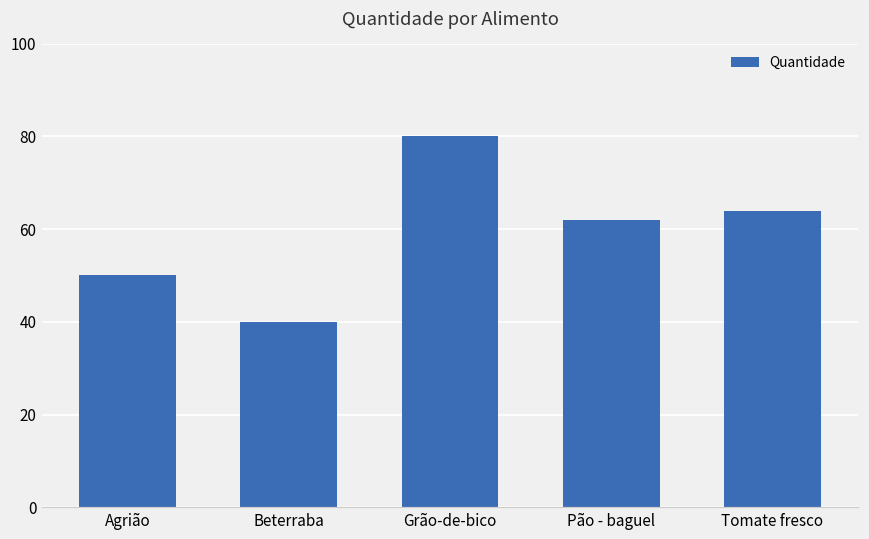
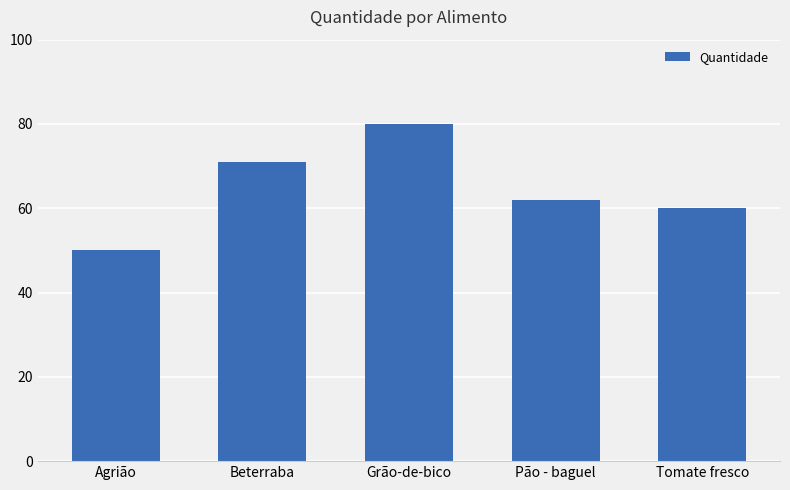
Beterraba: 40 -> 71
Tomate fresco: 64 -> 60
